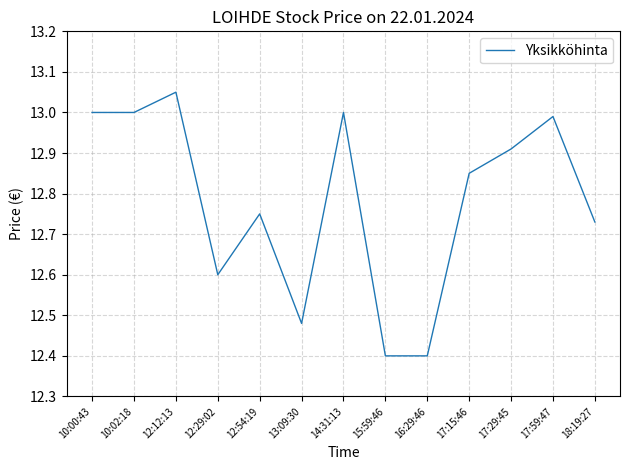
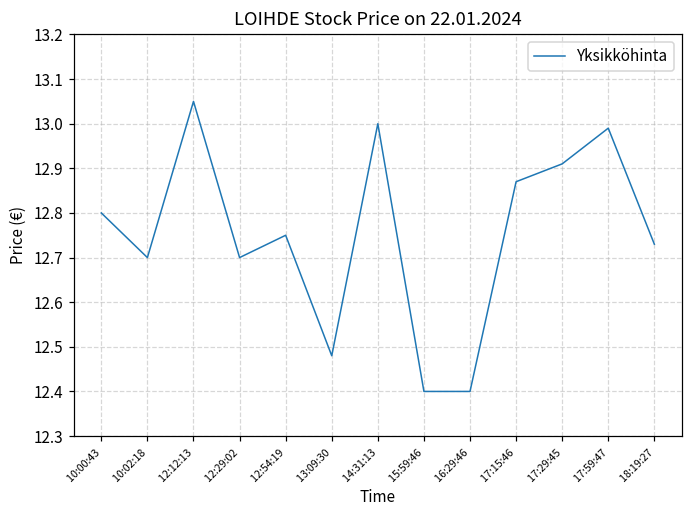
10:00:43: 13.0 -> 12.8
10:02:18: 13.0 -> 12.7
12:29:02: 12.6 -> 12.7
17:15:46: 12.85 -> 12.87
